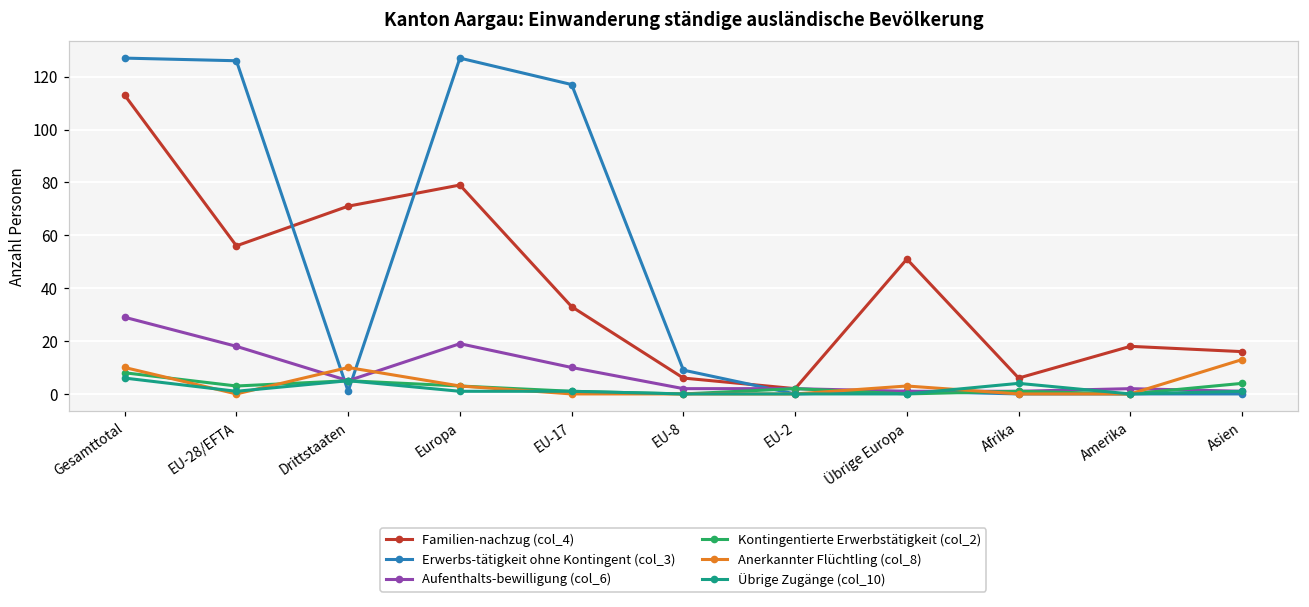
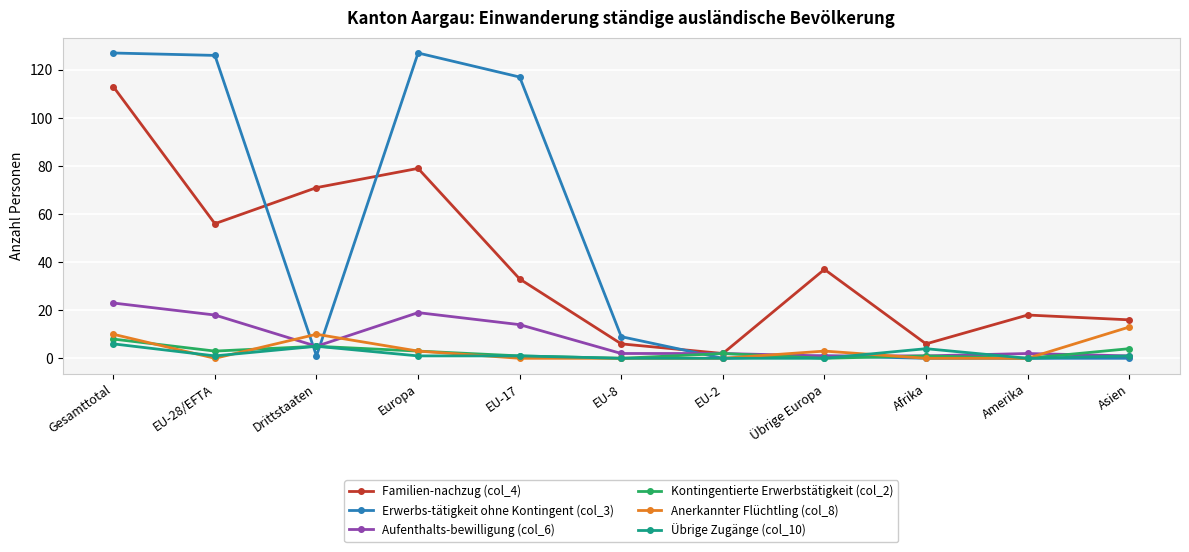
Aufenthalts-bewilligung (col_6), Gesamttotal: 29 -> 23
Aufenthalts-bewilligung (col_6), EU-17: 10 -> 14
Familien-nachzug (col_4), Übrige Europa: 51 -> 37
